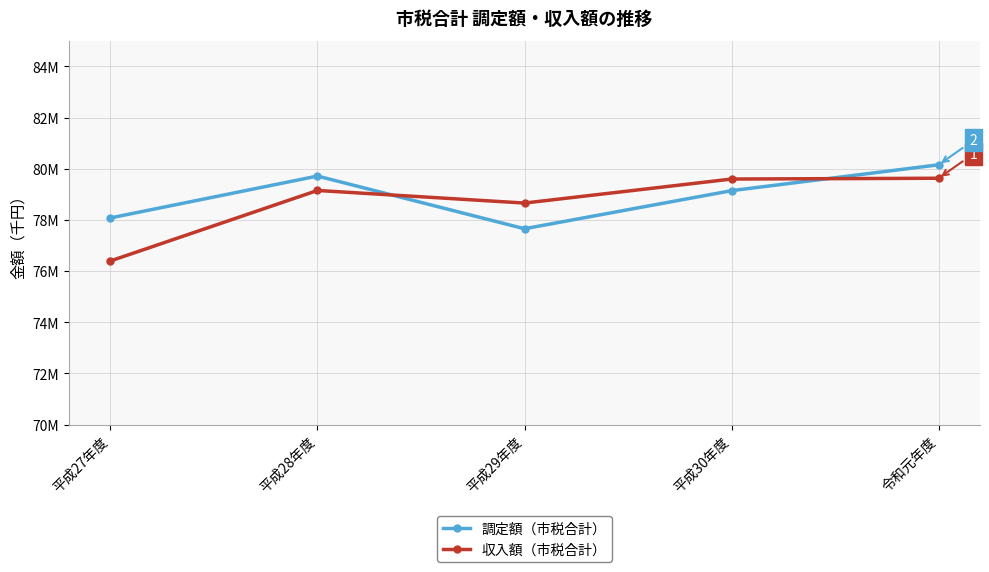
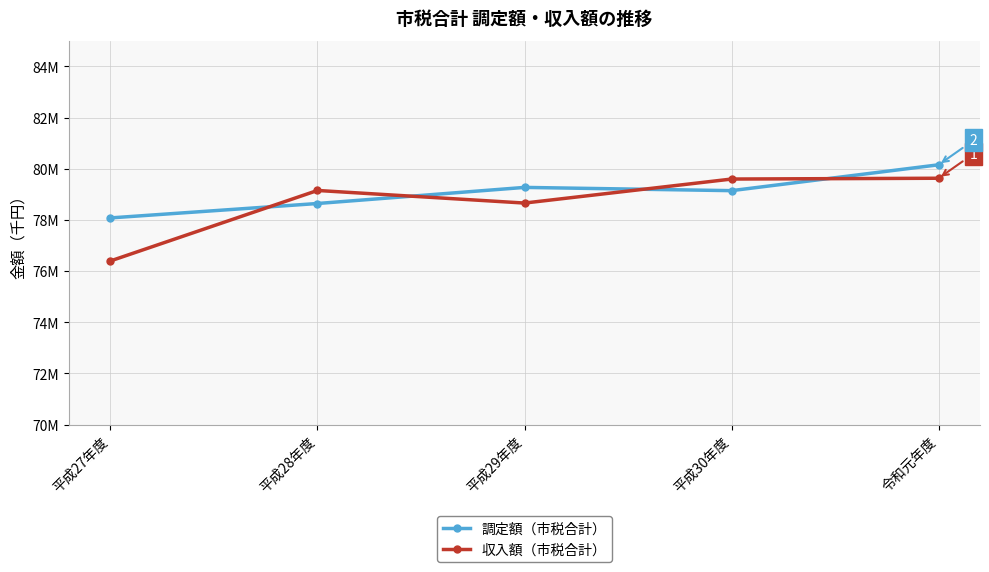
調定額（市税合計）, 平成28年度: 79700000 -> 78600000
調定額（市税合計）, 平成29年度: 77700000 -> 79300000
